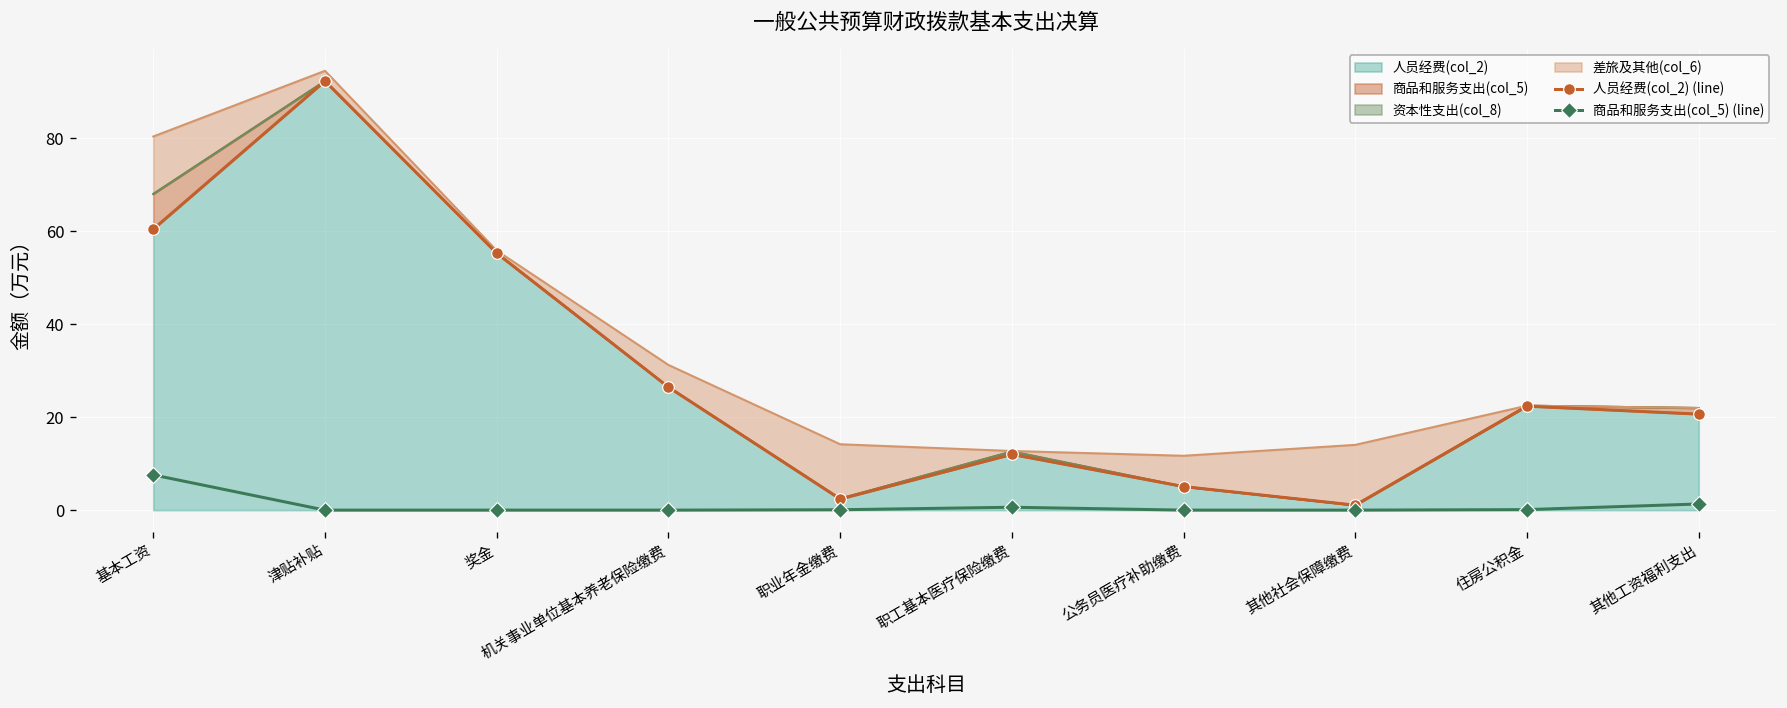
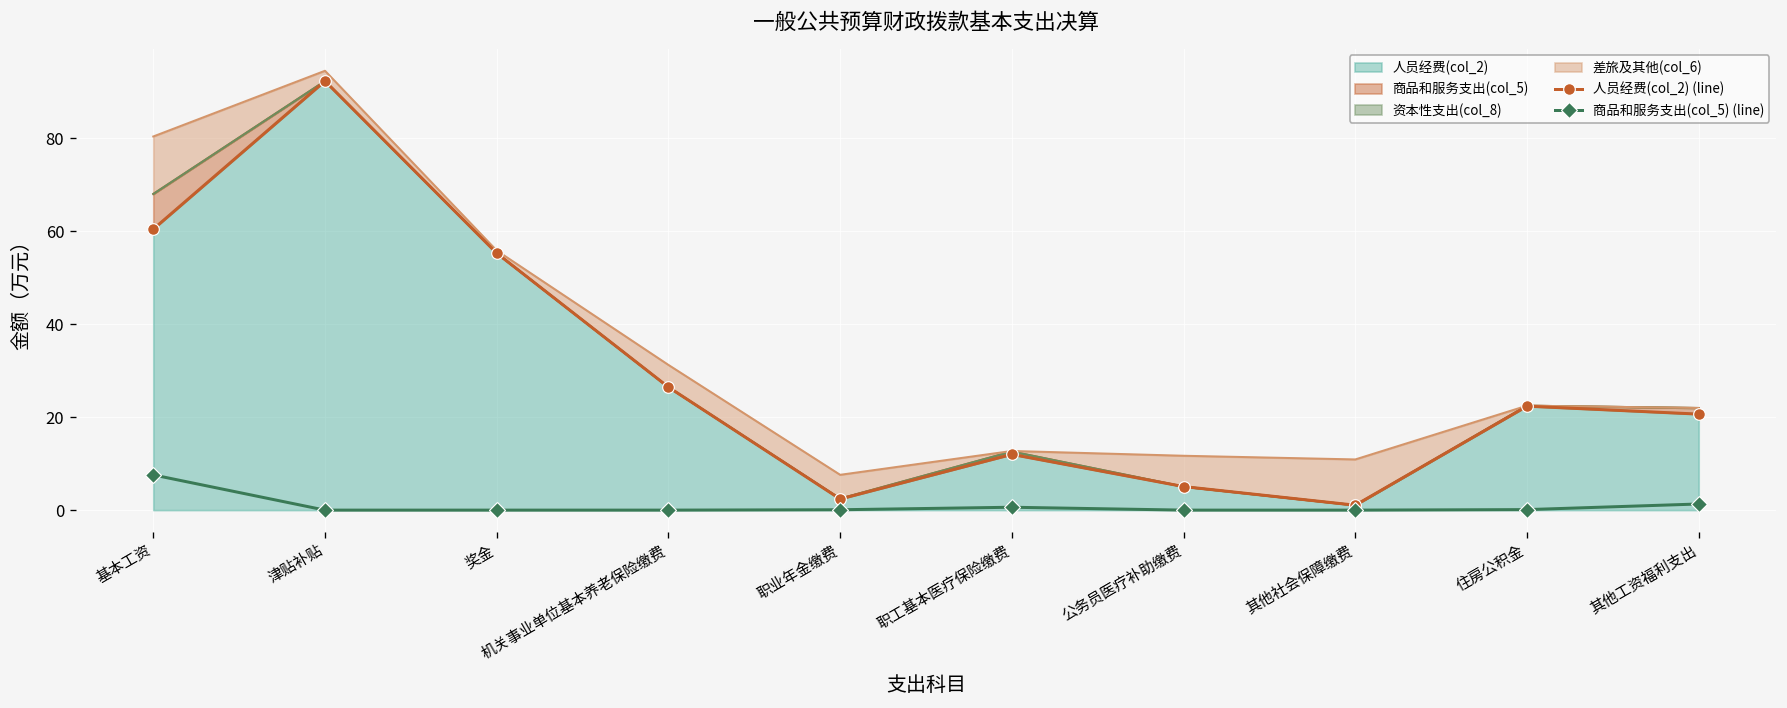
差旅及其他(col_6), 职业年金缴费: 12 -> 5
差旅及其他(col_6), 其他社会保障缴费: 13 -> 10
